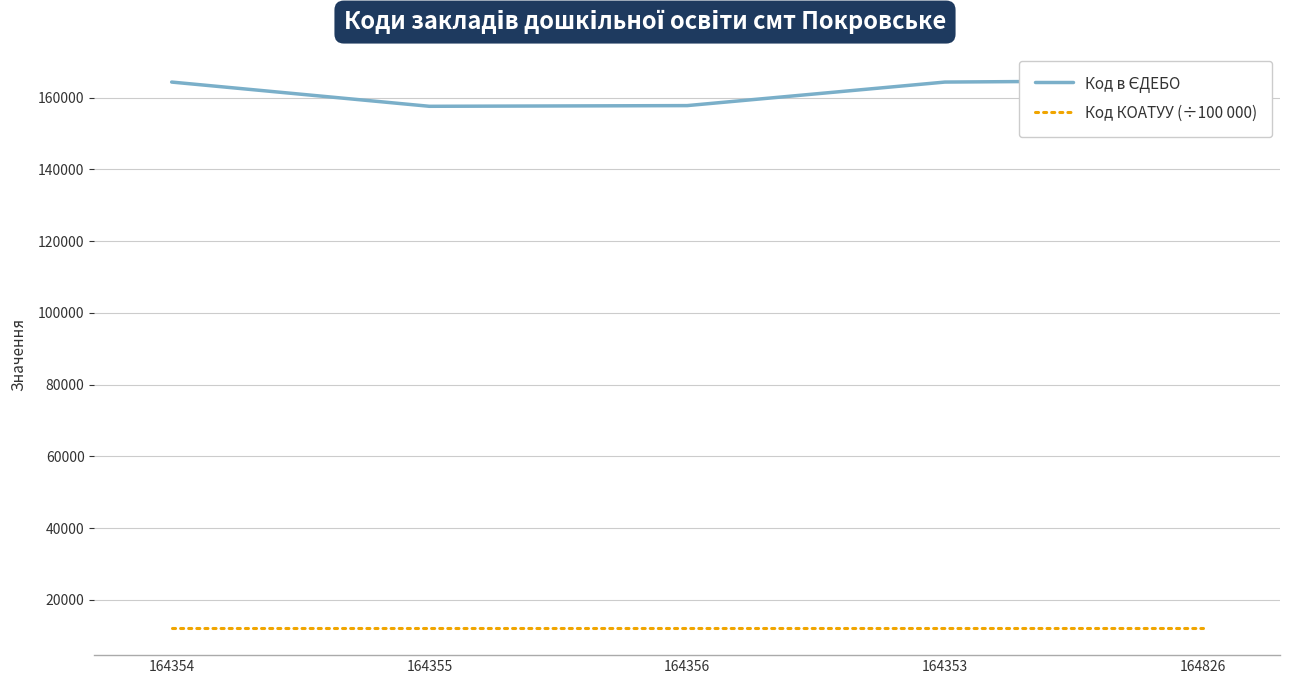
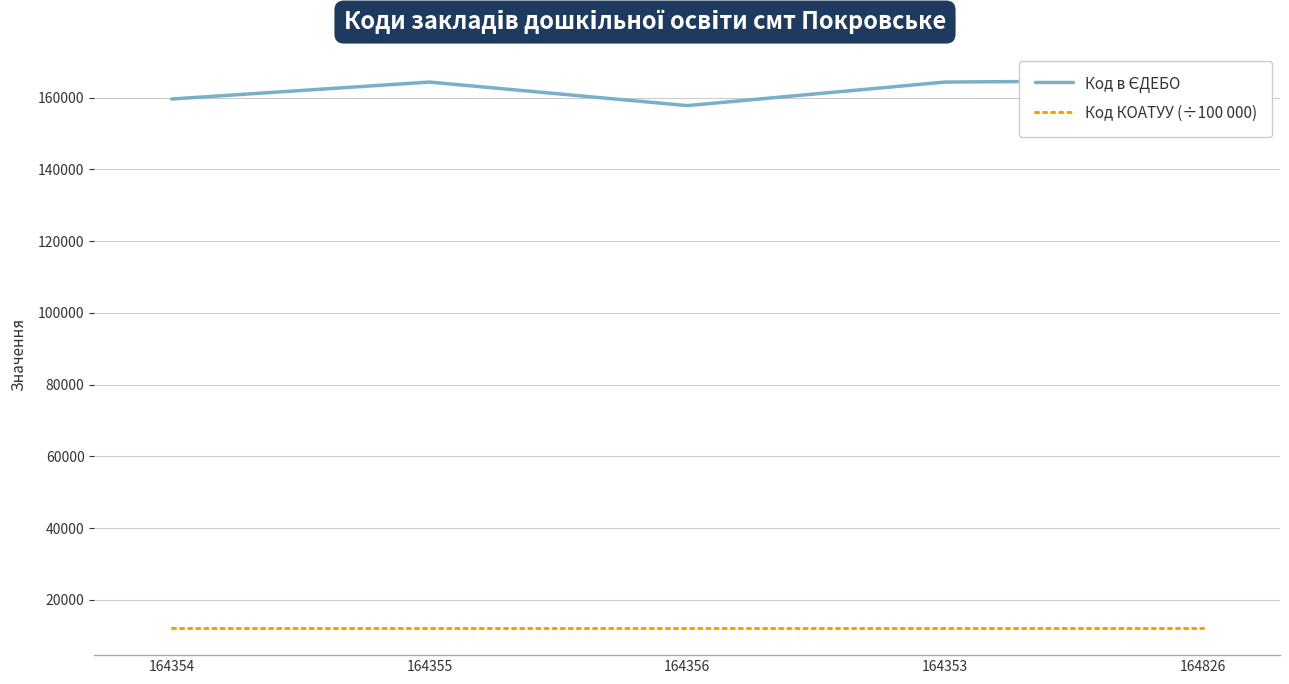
Код в ЄДЕБО, 164354: 164000 -> 160000
Код в ЄДЕБО, 164355: 158000 -> 164000
